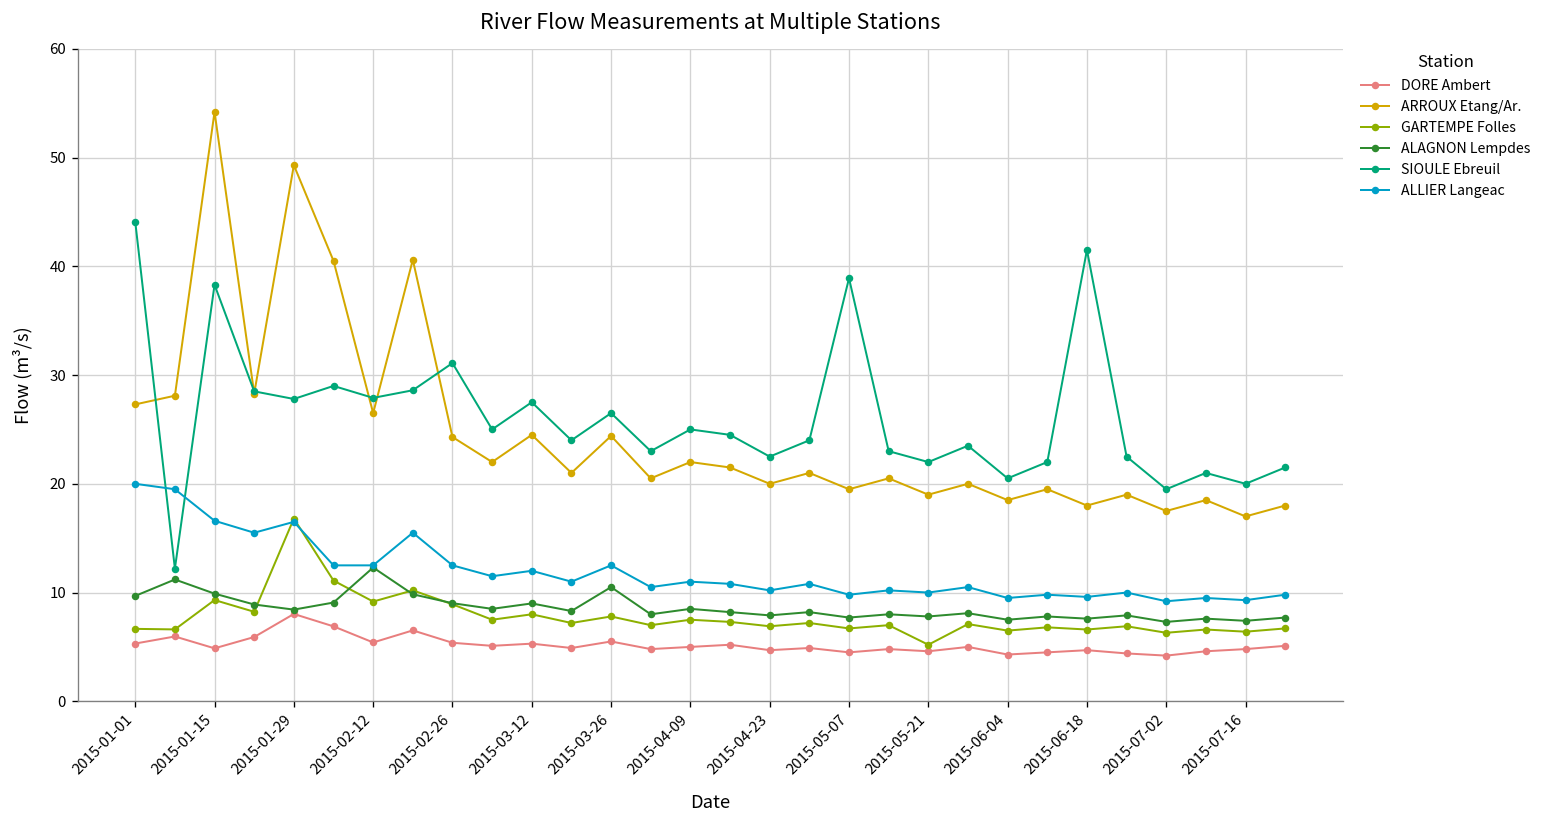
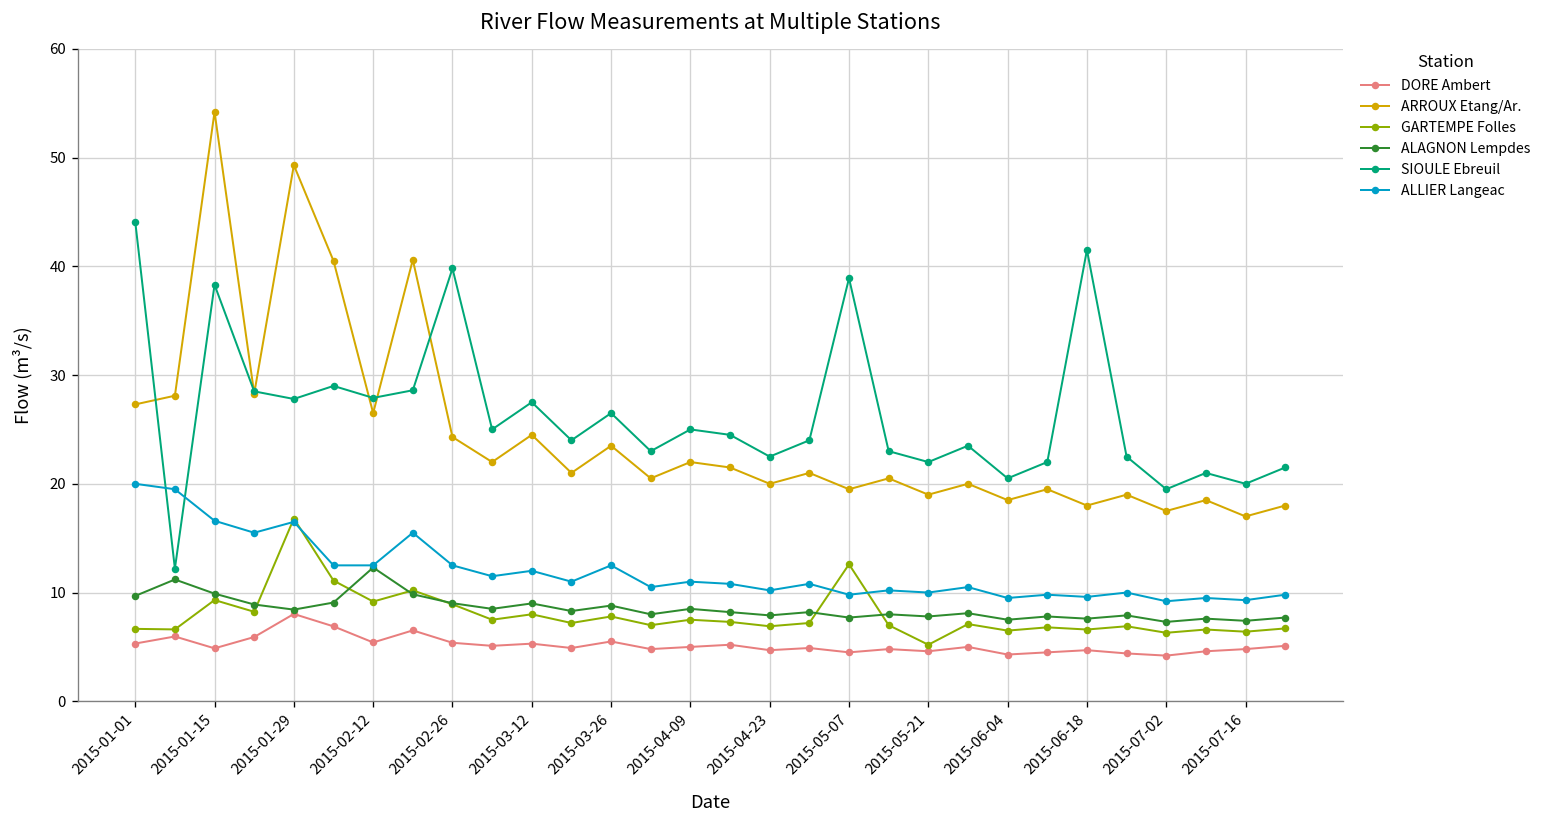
SIOULE Ebreuil, 2015-02-26: 31 -> 40
ARROUX Etang/Ar., 2015-03-26: 24.4 -> 23.5
ALAGNON Lempdes, 2015-03-26: 11 -> 9
GARTEMPE Folles, 2015-05-07: 7 -> 13
